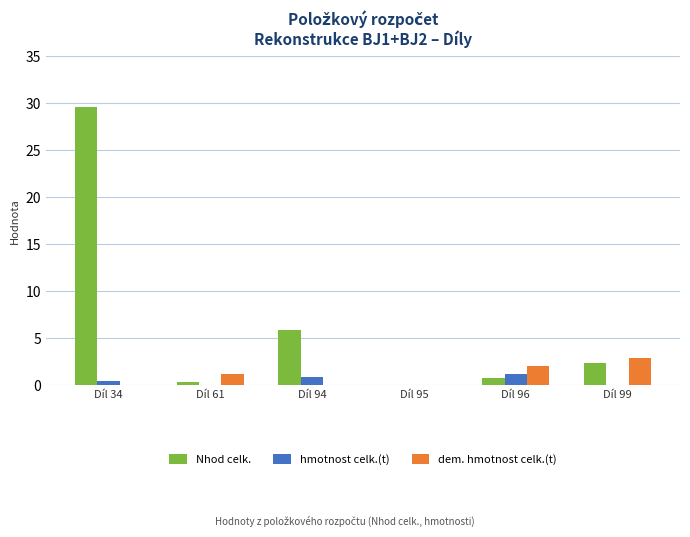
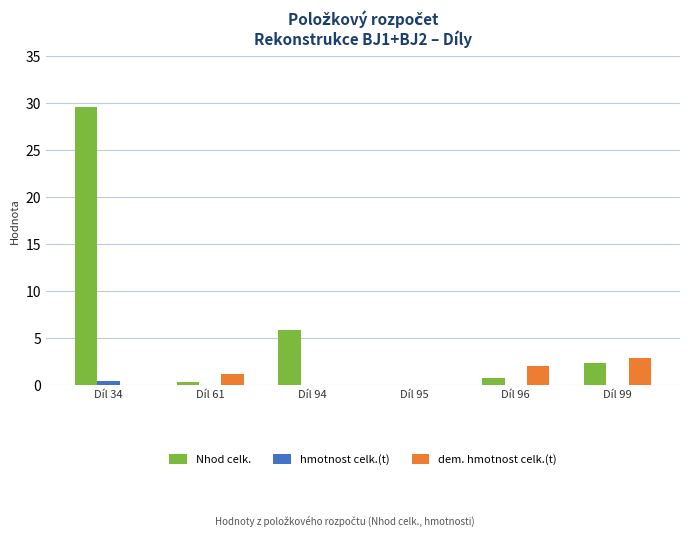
hmotnost celk.(t), Díl 94: 1 -> 0
hmotnost celk.(t), Díl 96: 1 -> 0
